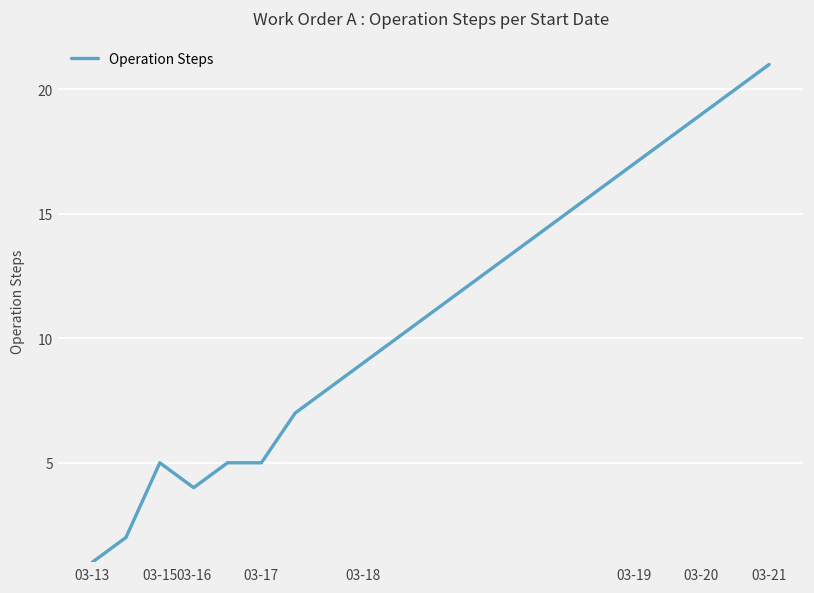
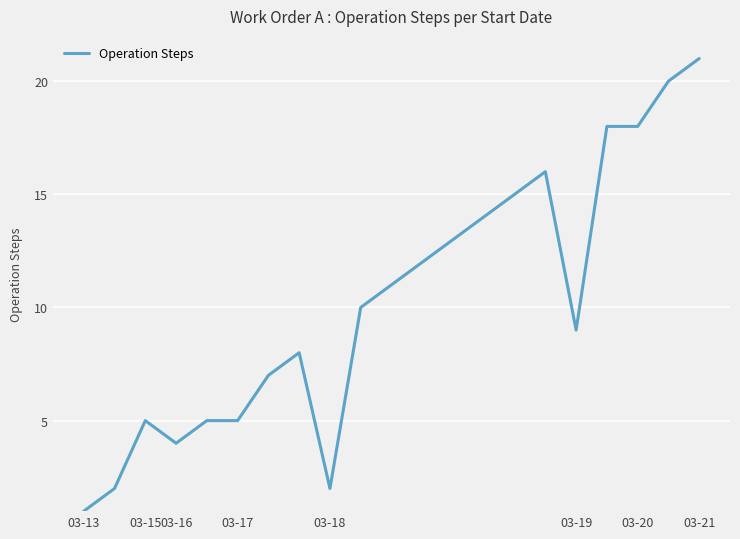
03-18: 9 -> 2
03-19: 17 -> 9
03-20: 19 -> 18
